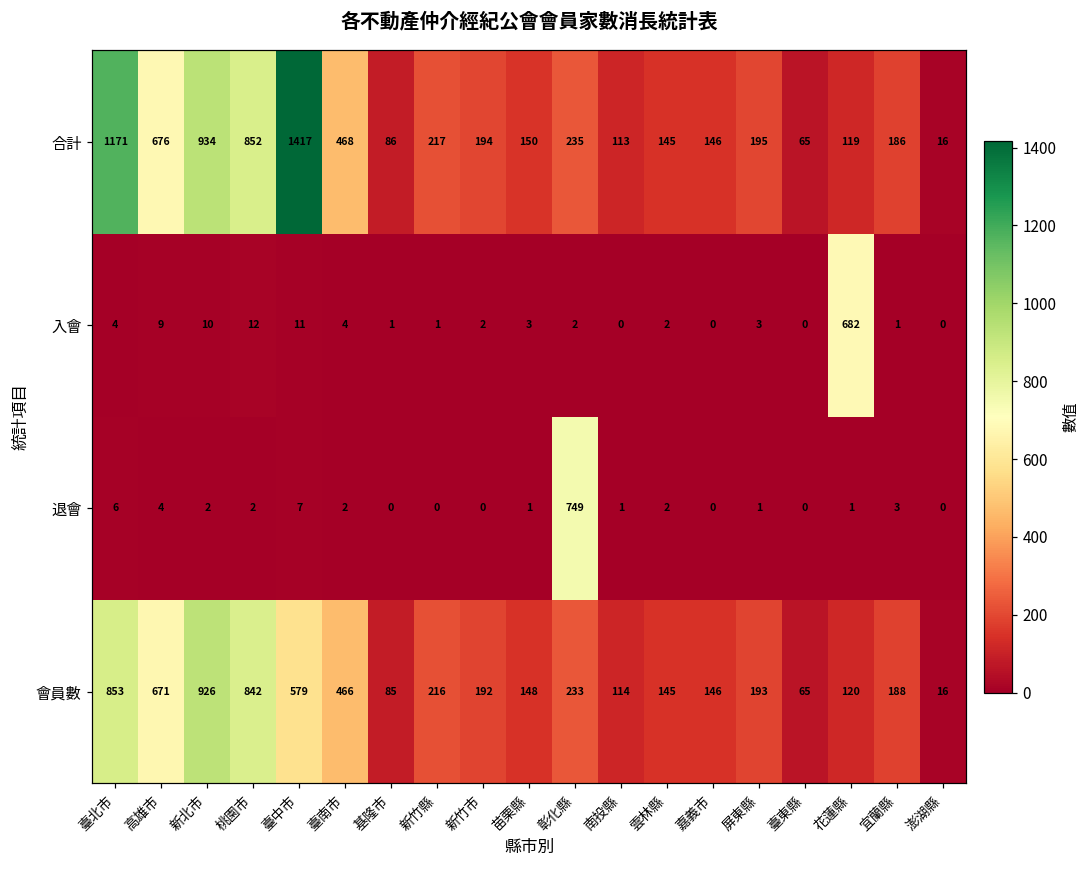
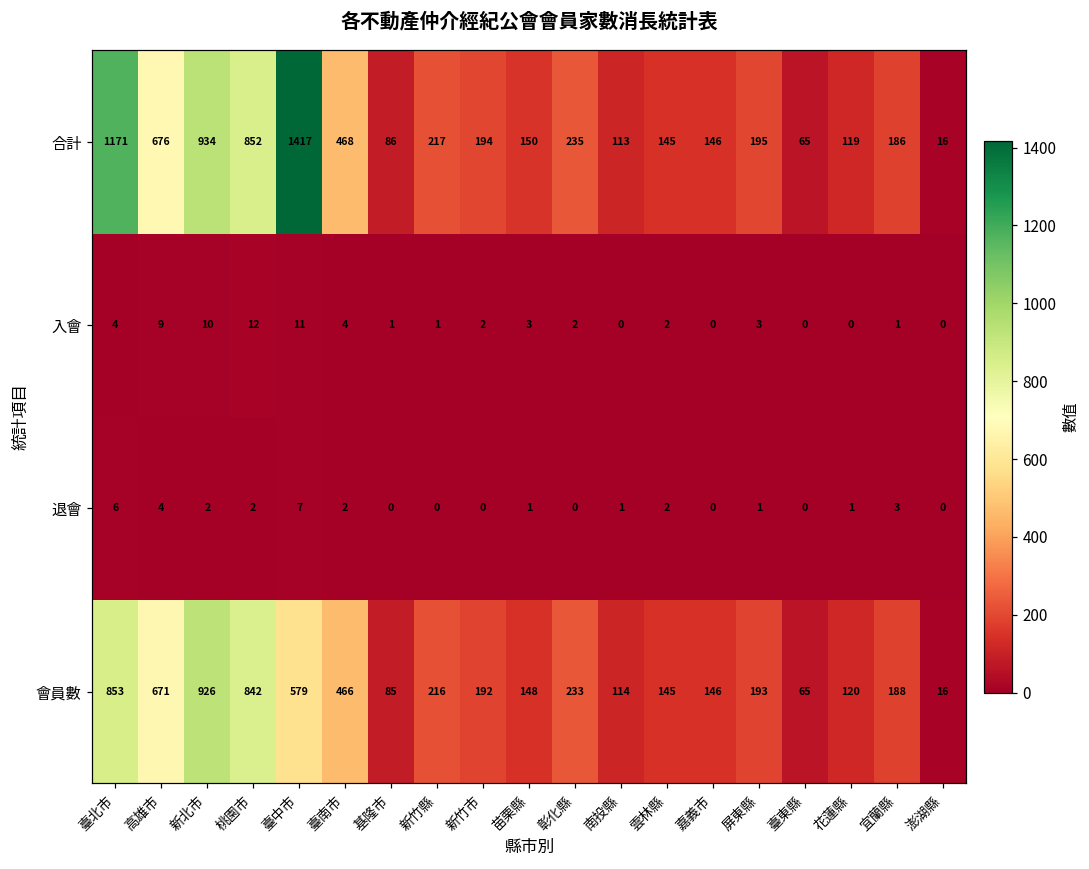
入會, 花蓮縣: 682 -> 0
退會, 彰化縣: 749 -> 0
